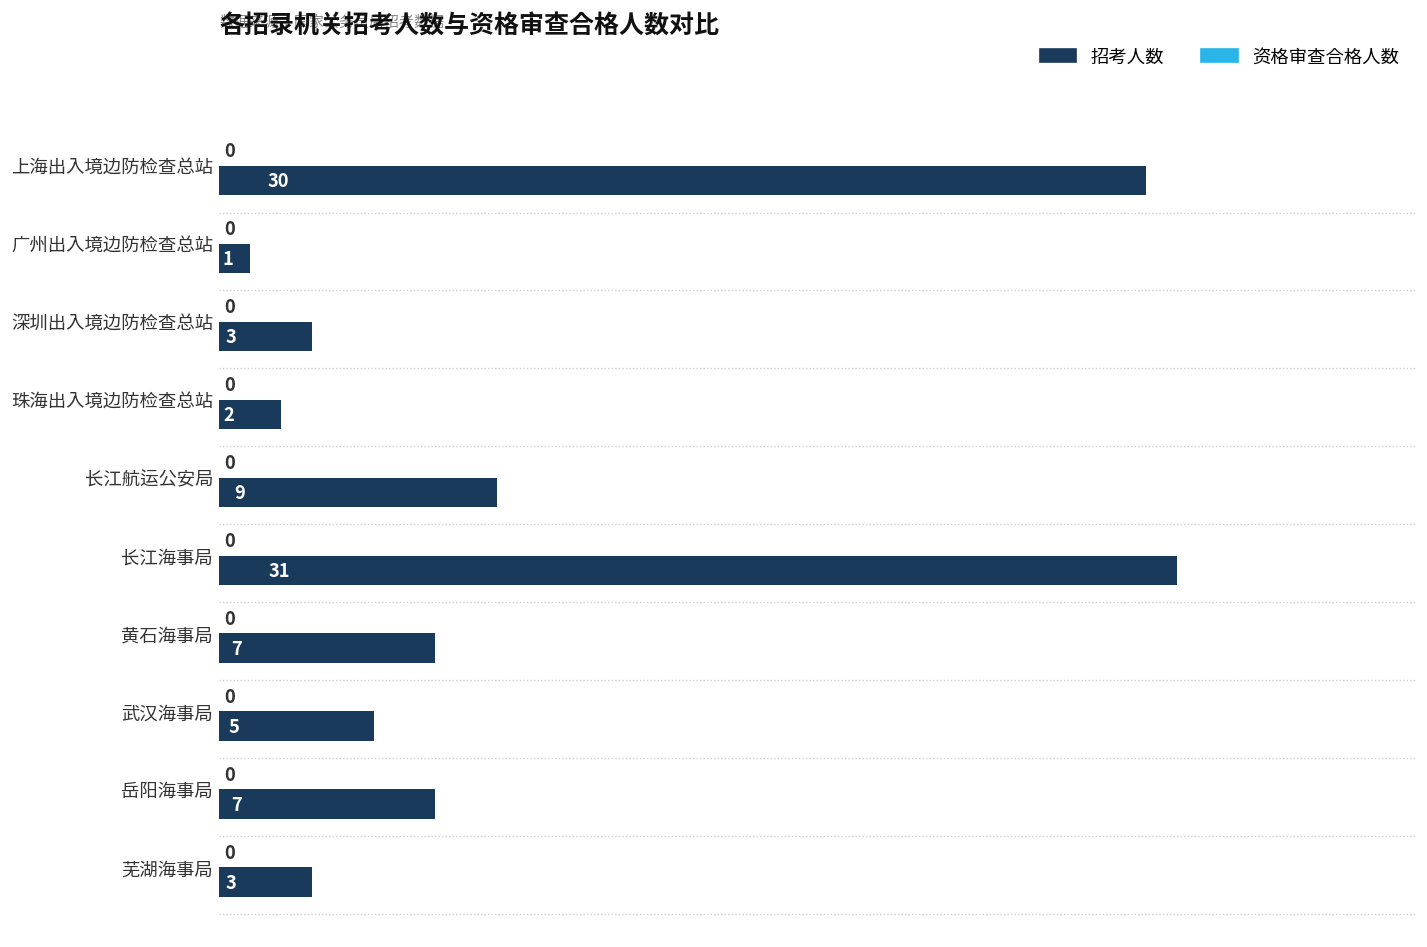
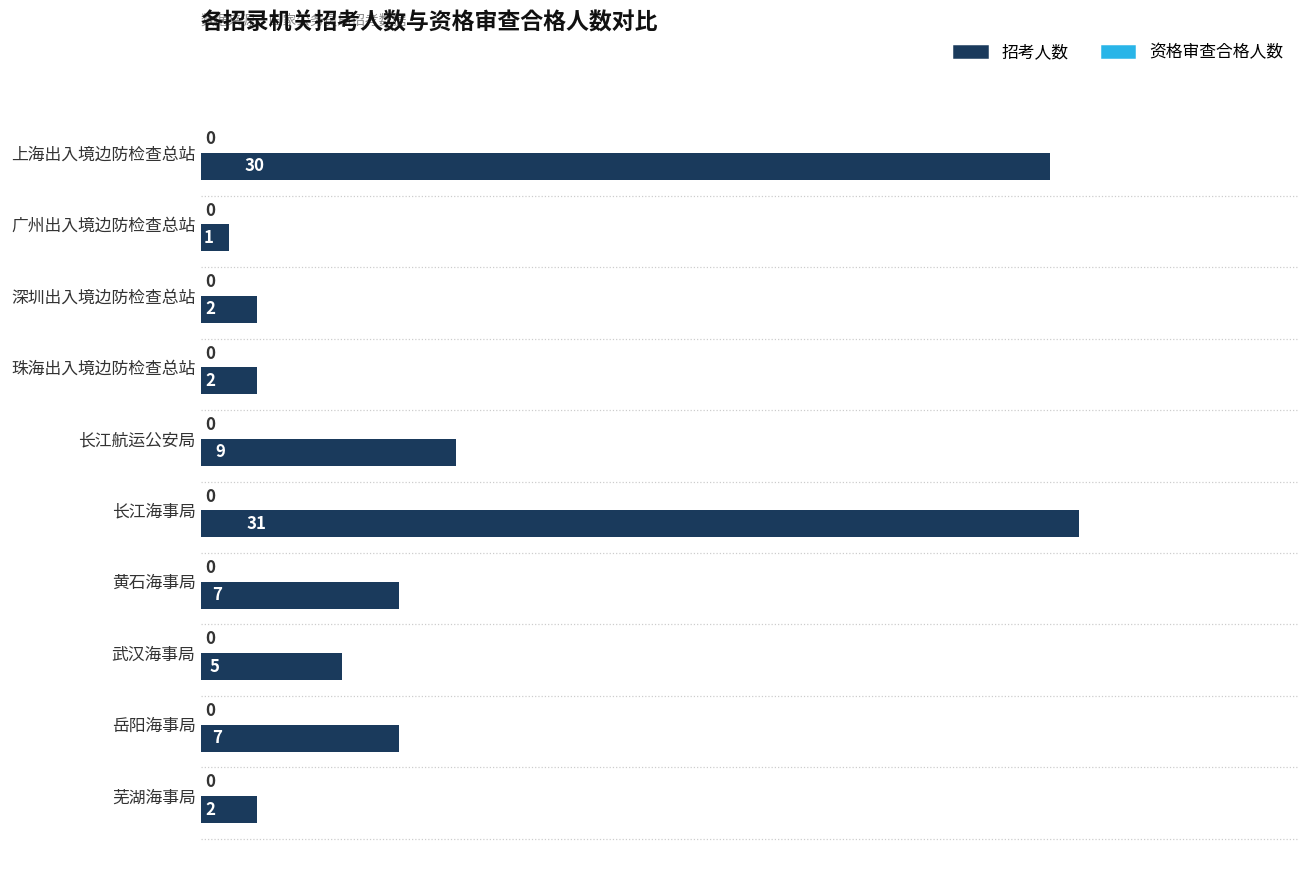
招考人数, 深圳出入境边防检查总站: 3 -> 2
招考人数, 芜湖海事局: 3 -> 2
